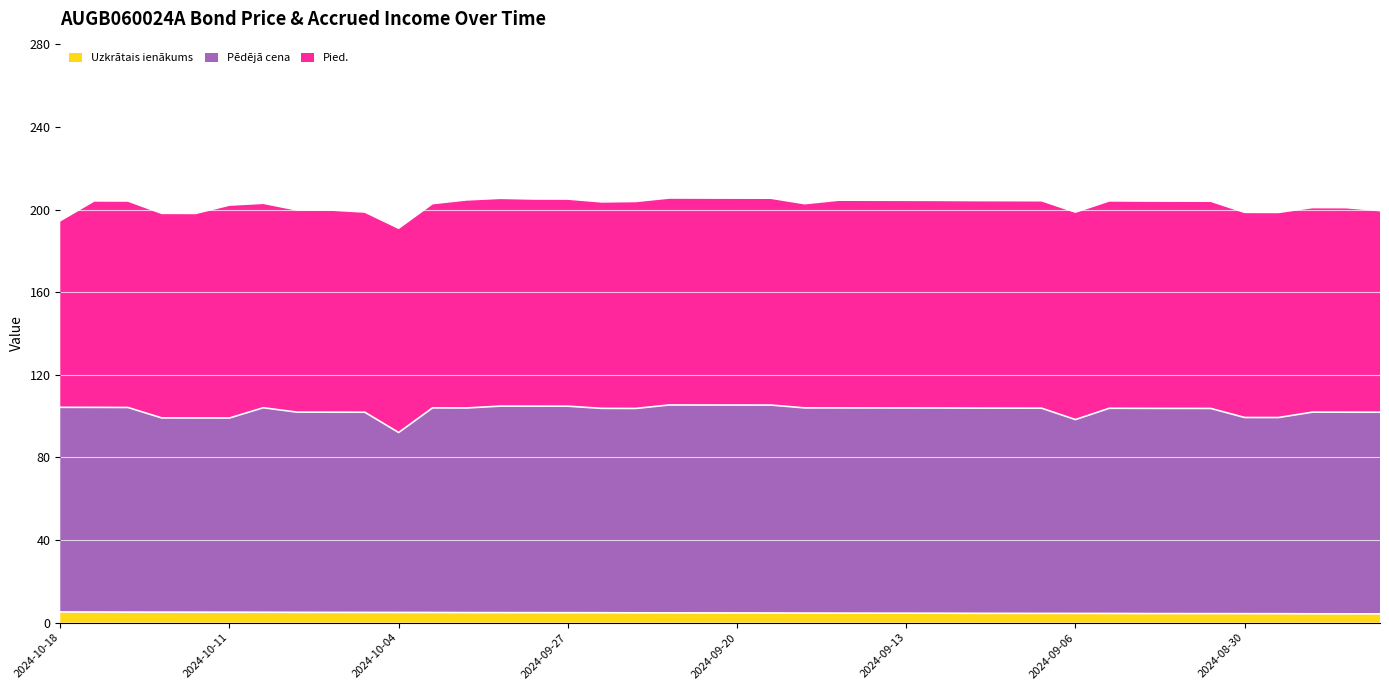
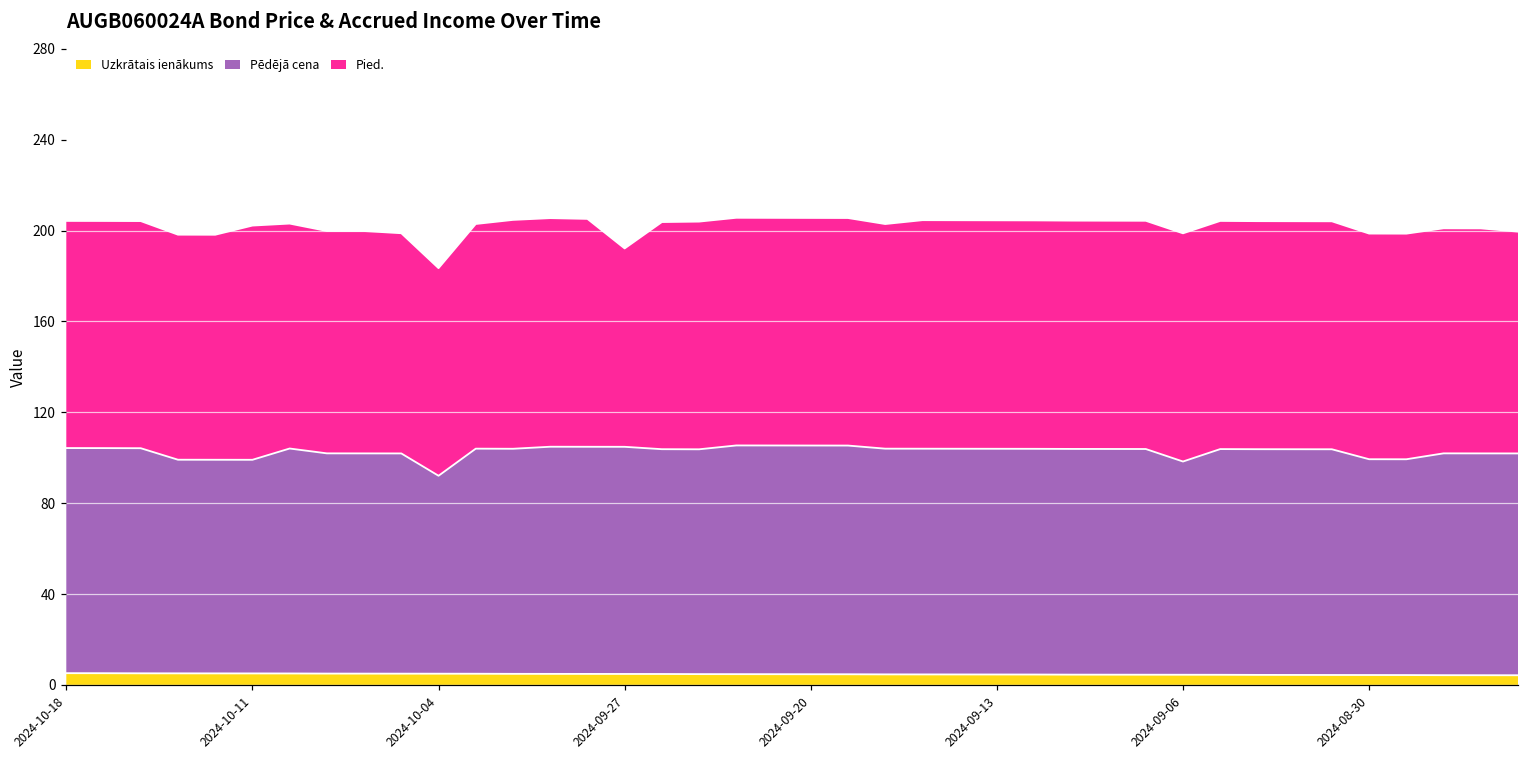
Pied., 2024-10-18: 90 -> 100
Pied., 2024-10-04: 99 -> 91
Pied., 2024-09-27: 100 -> 87
